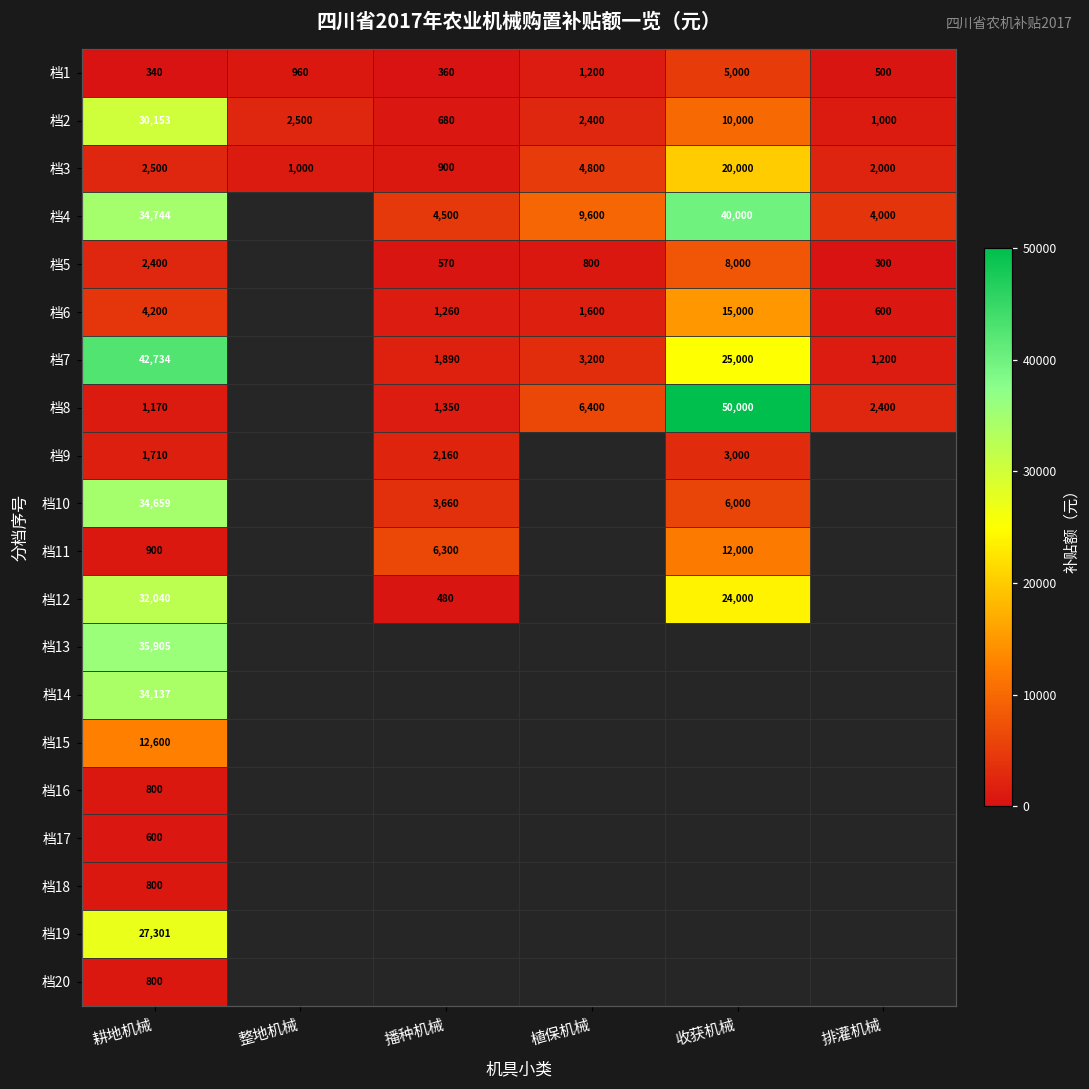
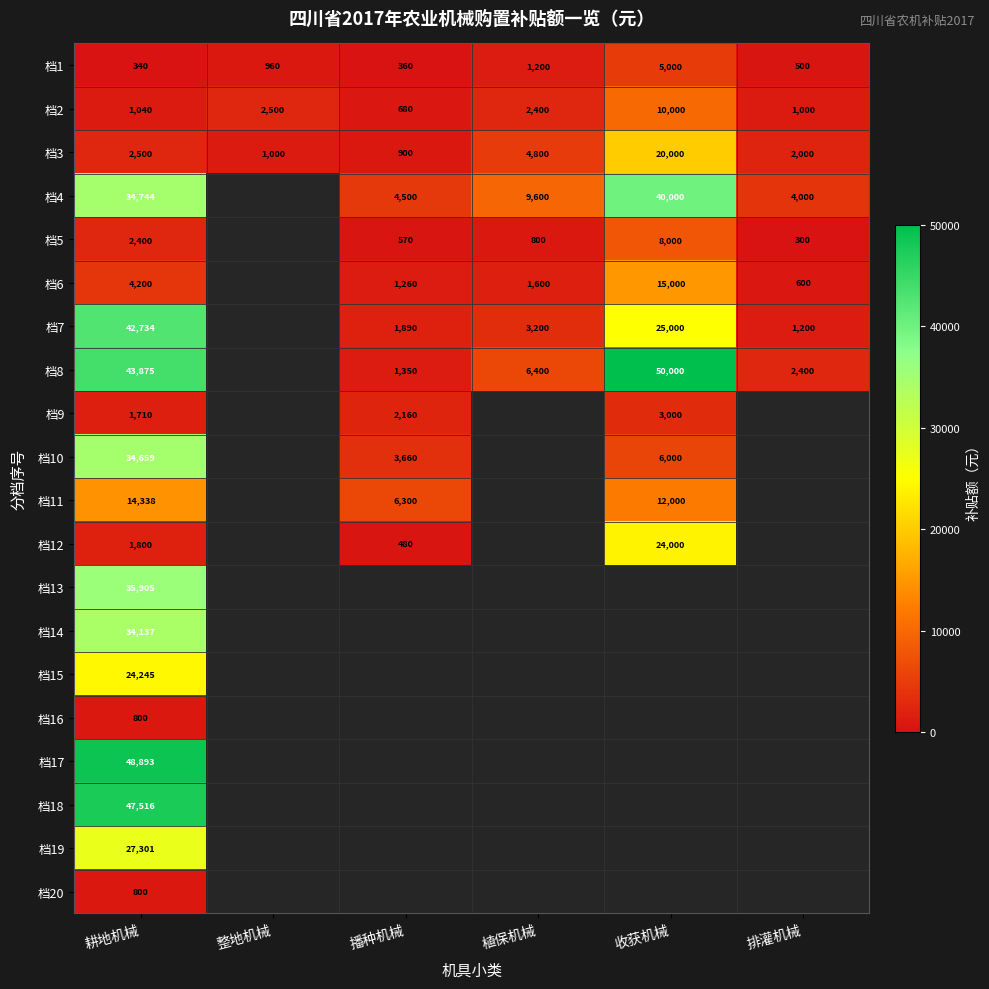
档2, 耕地机械: 30,153 -> 1,040
档8, 耕地机械: 1,170 -> 43,875
档11, 耕地机械: 900 -> 14,338
档12, 耕地机械: 32,040 -> 1,800
档15, 耕地机械: 12,600 -> 24,245
档17, 耕地机械: 600 -> 48,893
档18, 耕地机械: 800 -> 47,516
